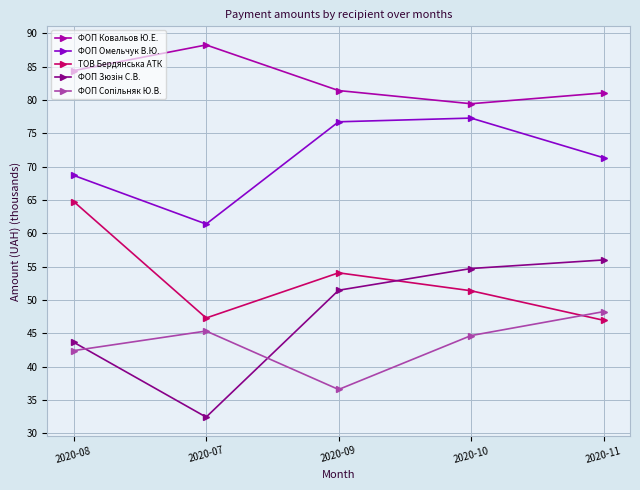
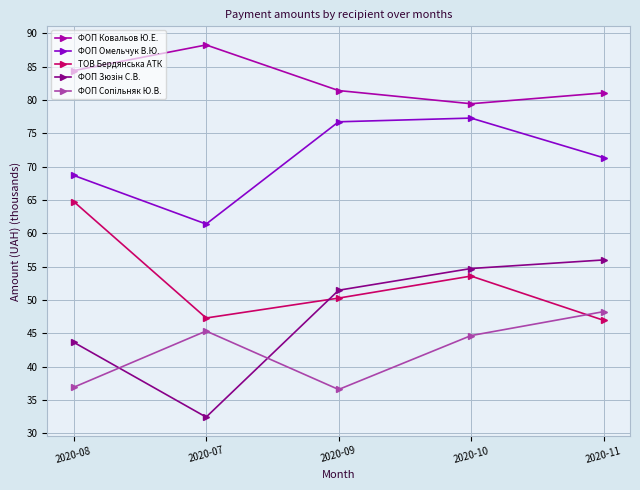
ФОП Сопільняк Ю.В., 2020-08: 42 -> 37
ТОВ Бердянська АТК, 2020-09: 54 -> 50
ТОВ Бердянська АТК, 2020-10: 51 -> 54
